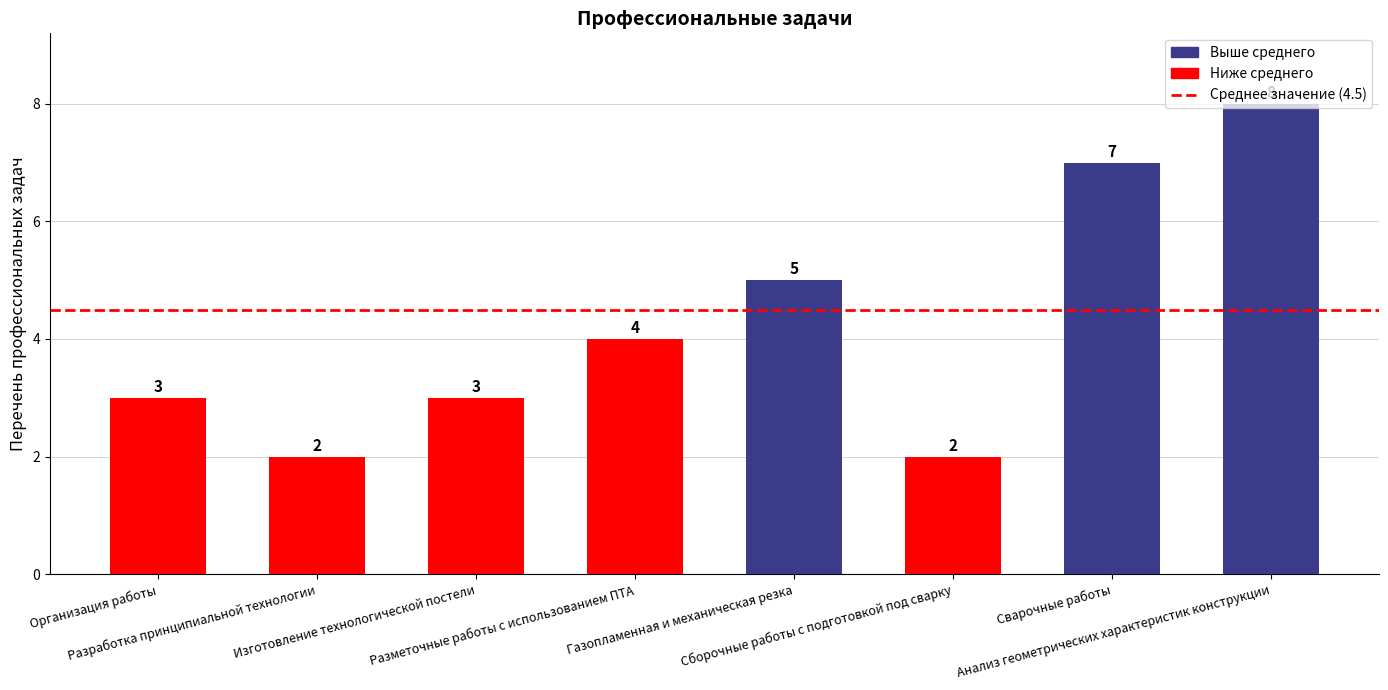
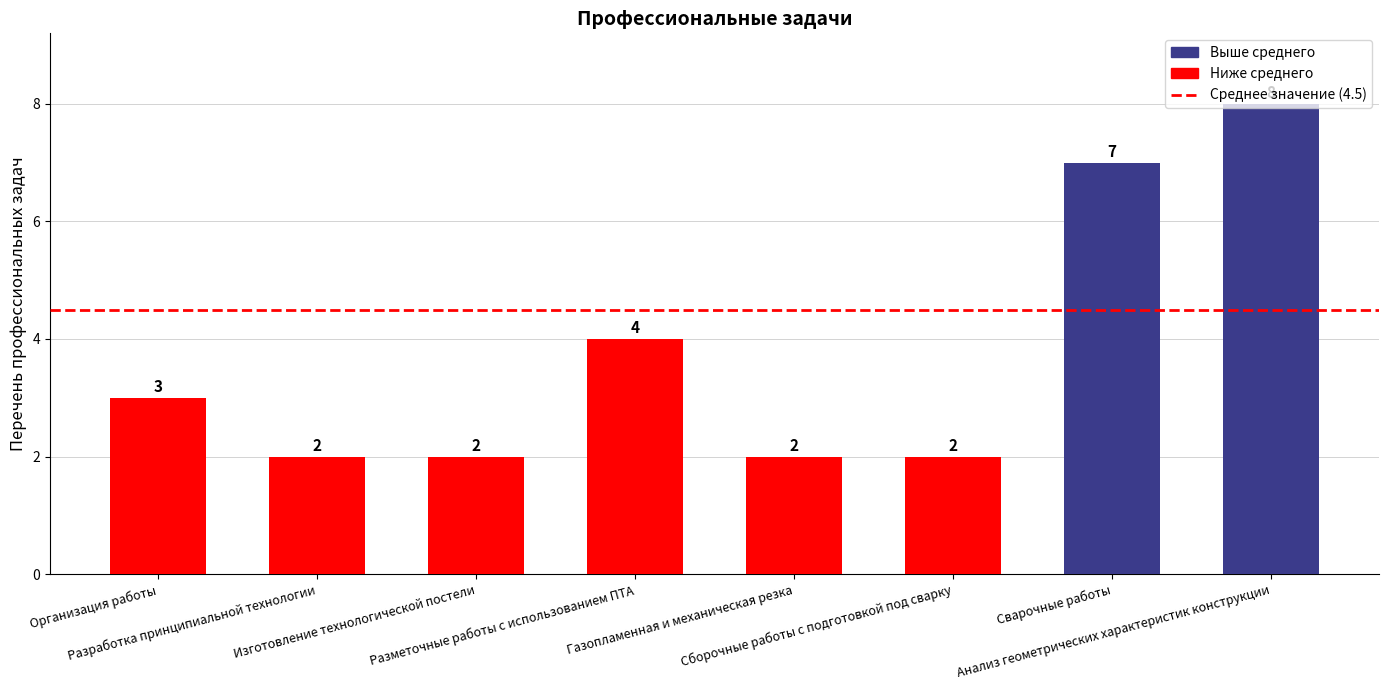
Изготовление технологической постели: 3 -> 2
Газопламенная и механическая резка: 5 -> 2
